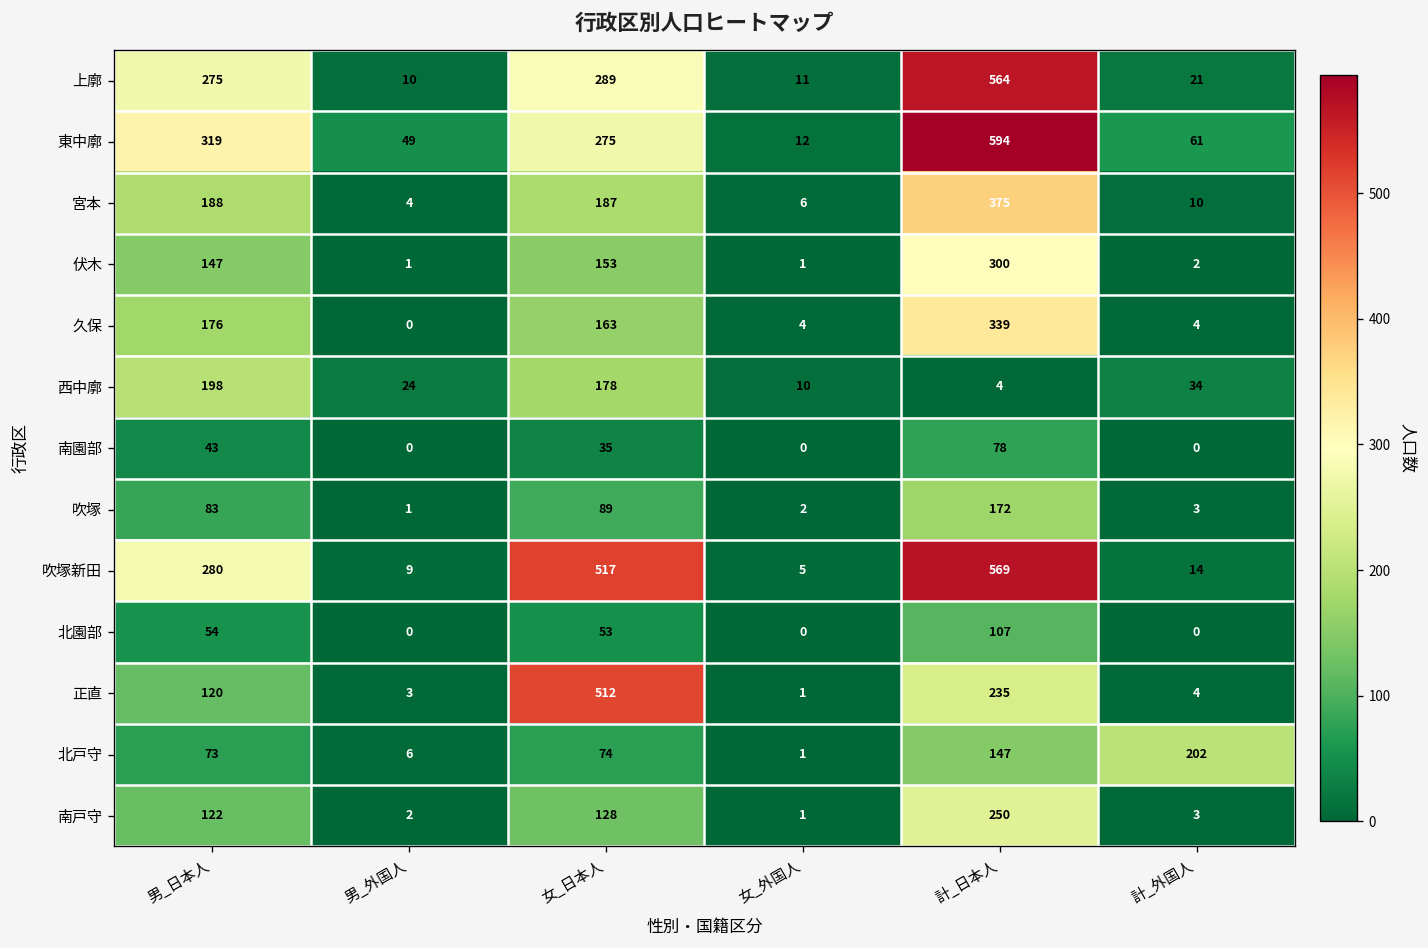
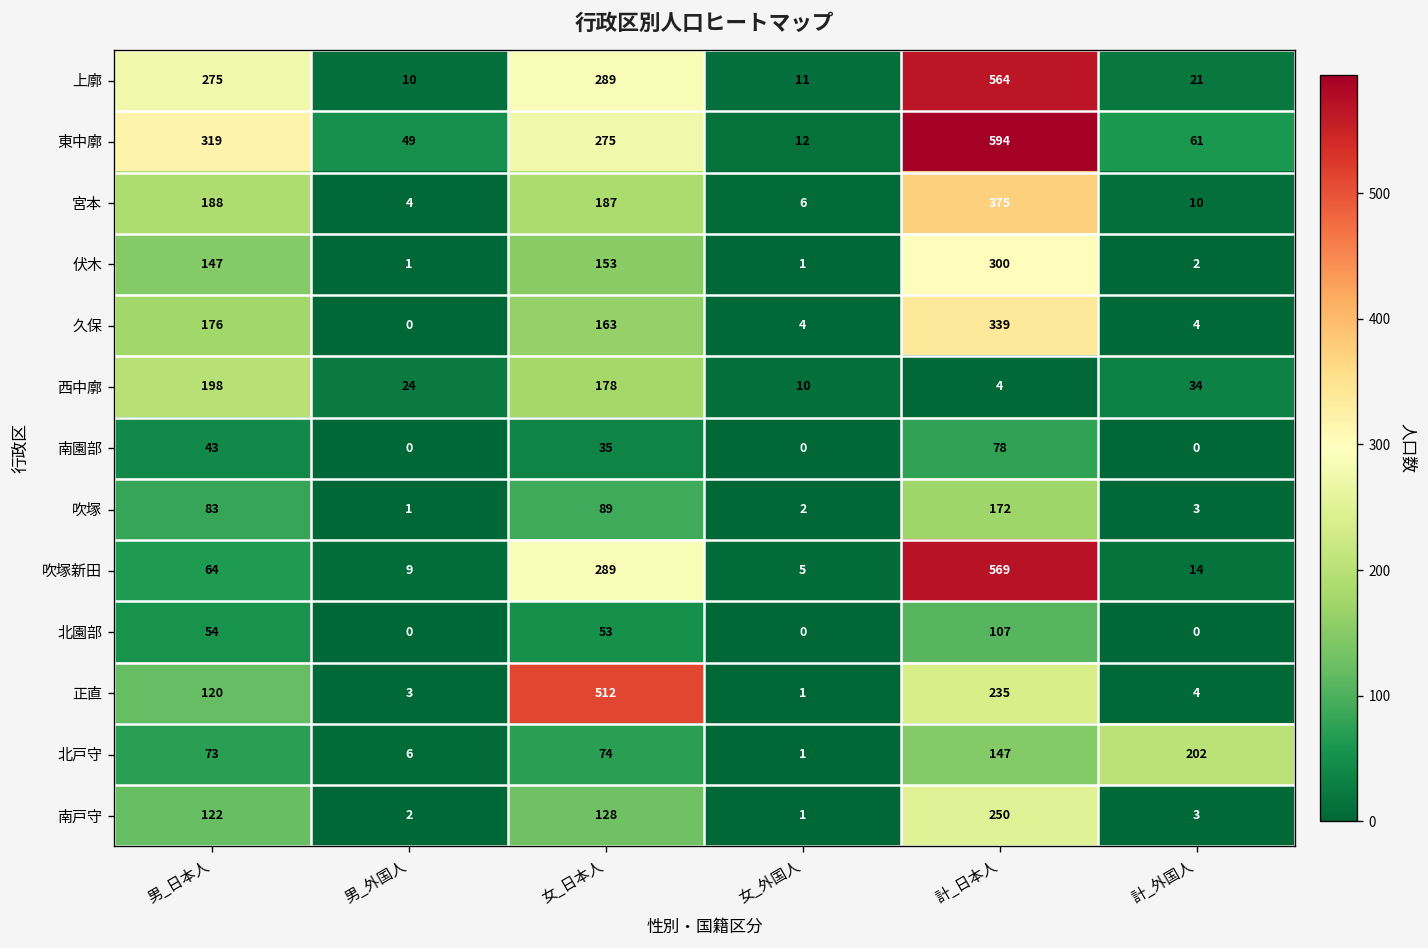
吹塚新田, 男_日本人: 280 -> 64
吹塚新田, 女_日本人: 517 -> 289
